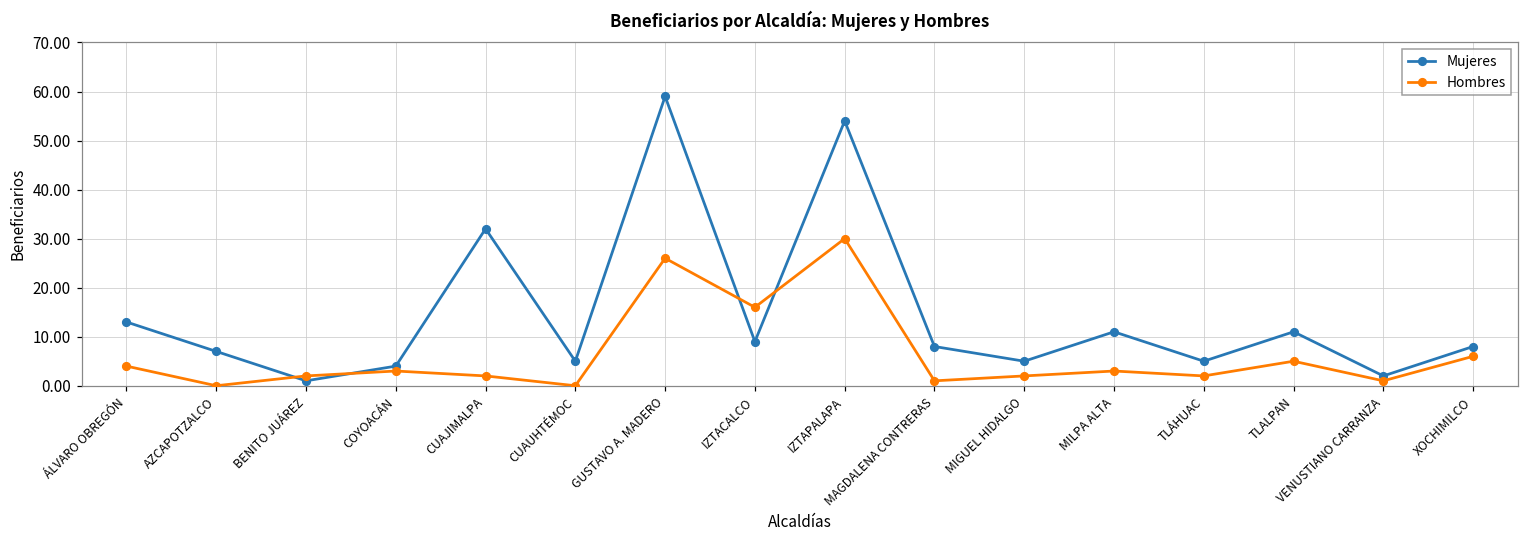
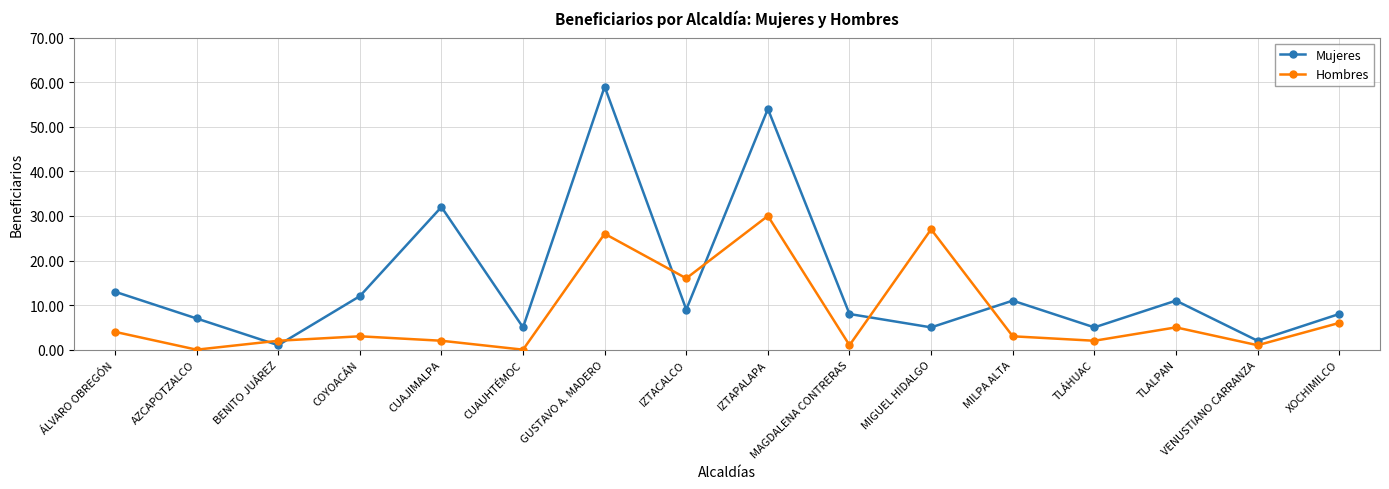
Mujeres, COYOACÁN: 4 -> 12
Hombres, MIGUEL HIDALGO: 2 -> 27
